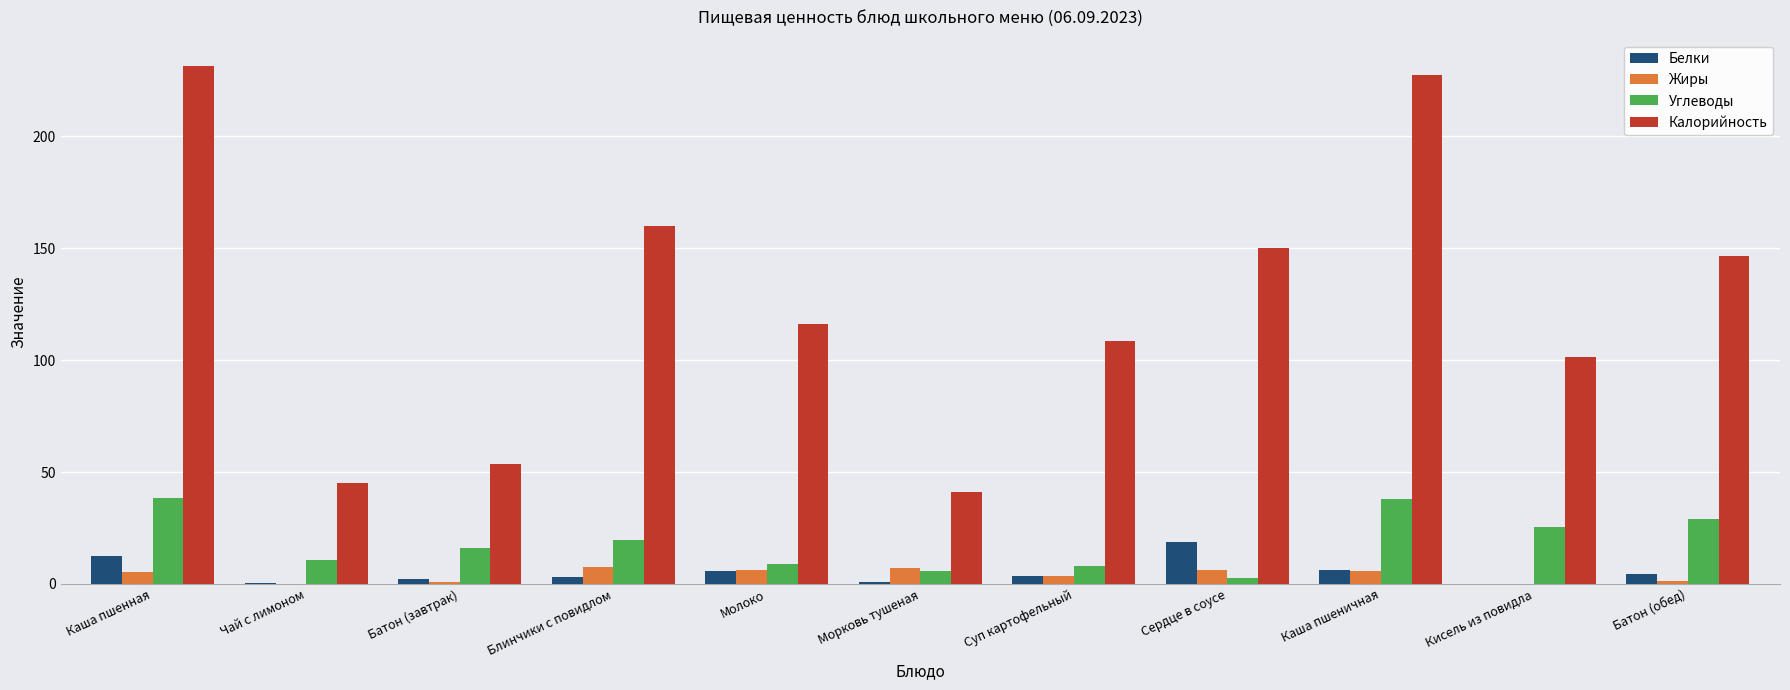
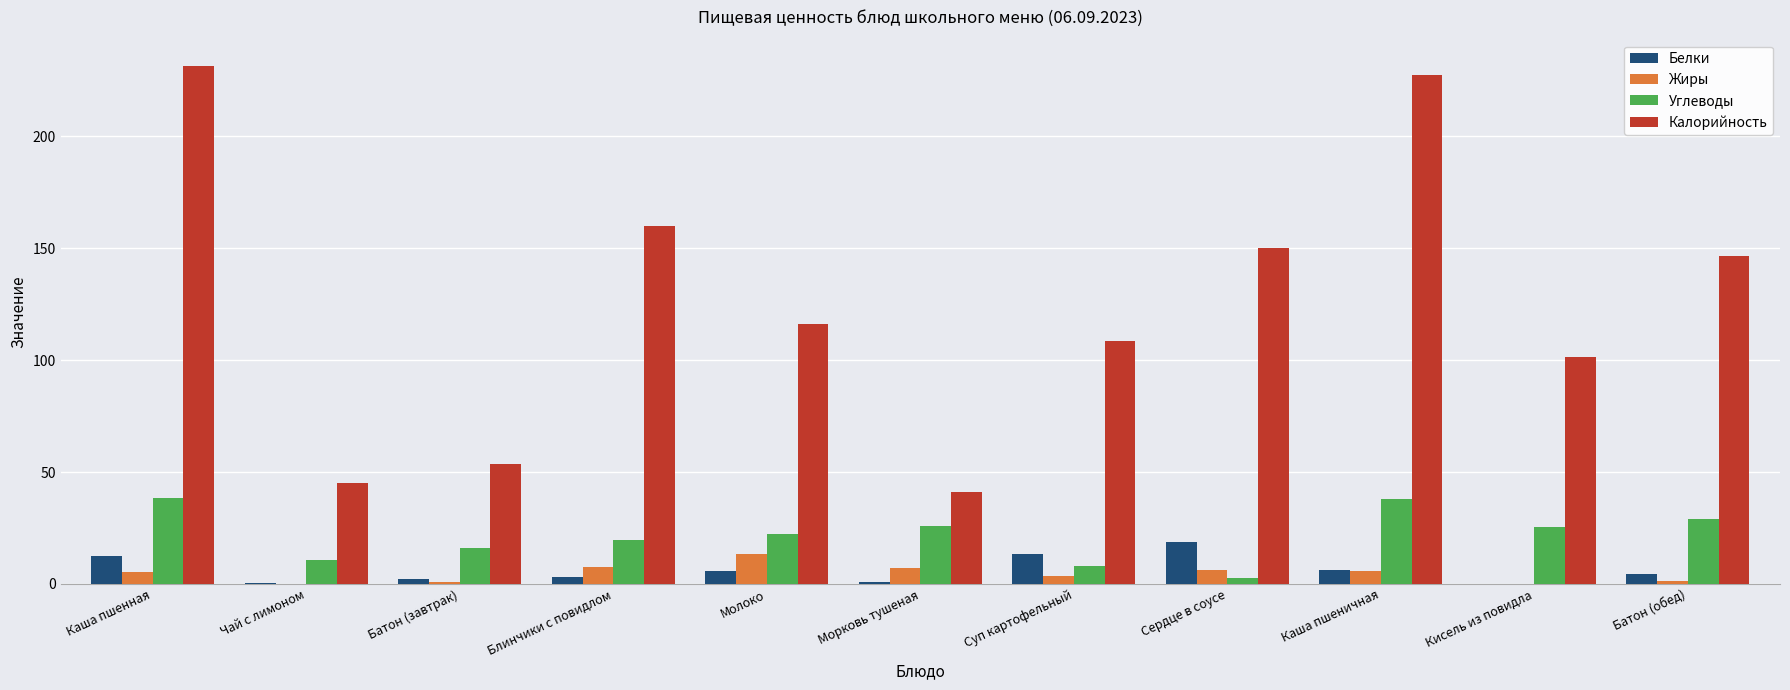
Жиры, Молоко: 6 -> 13
Углеводы, Молоко: 9 -> 22
Углеводы, Морковь тушеная: 6 -> 26
Белки, Суп картофельный: 4 -> 13
